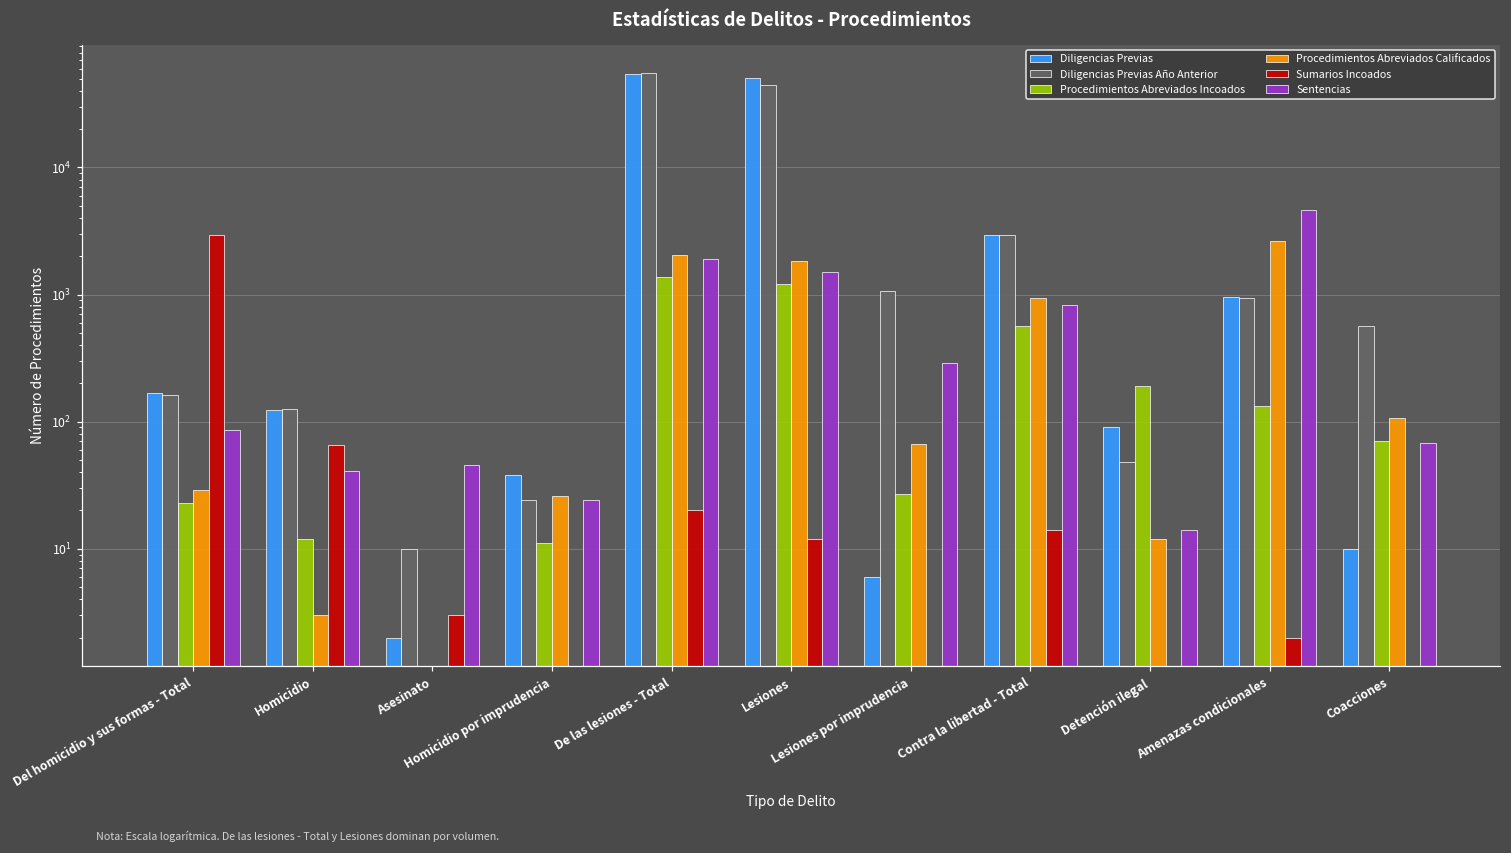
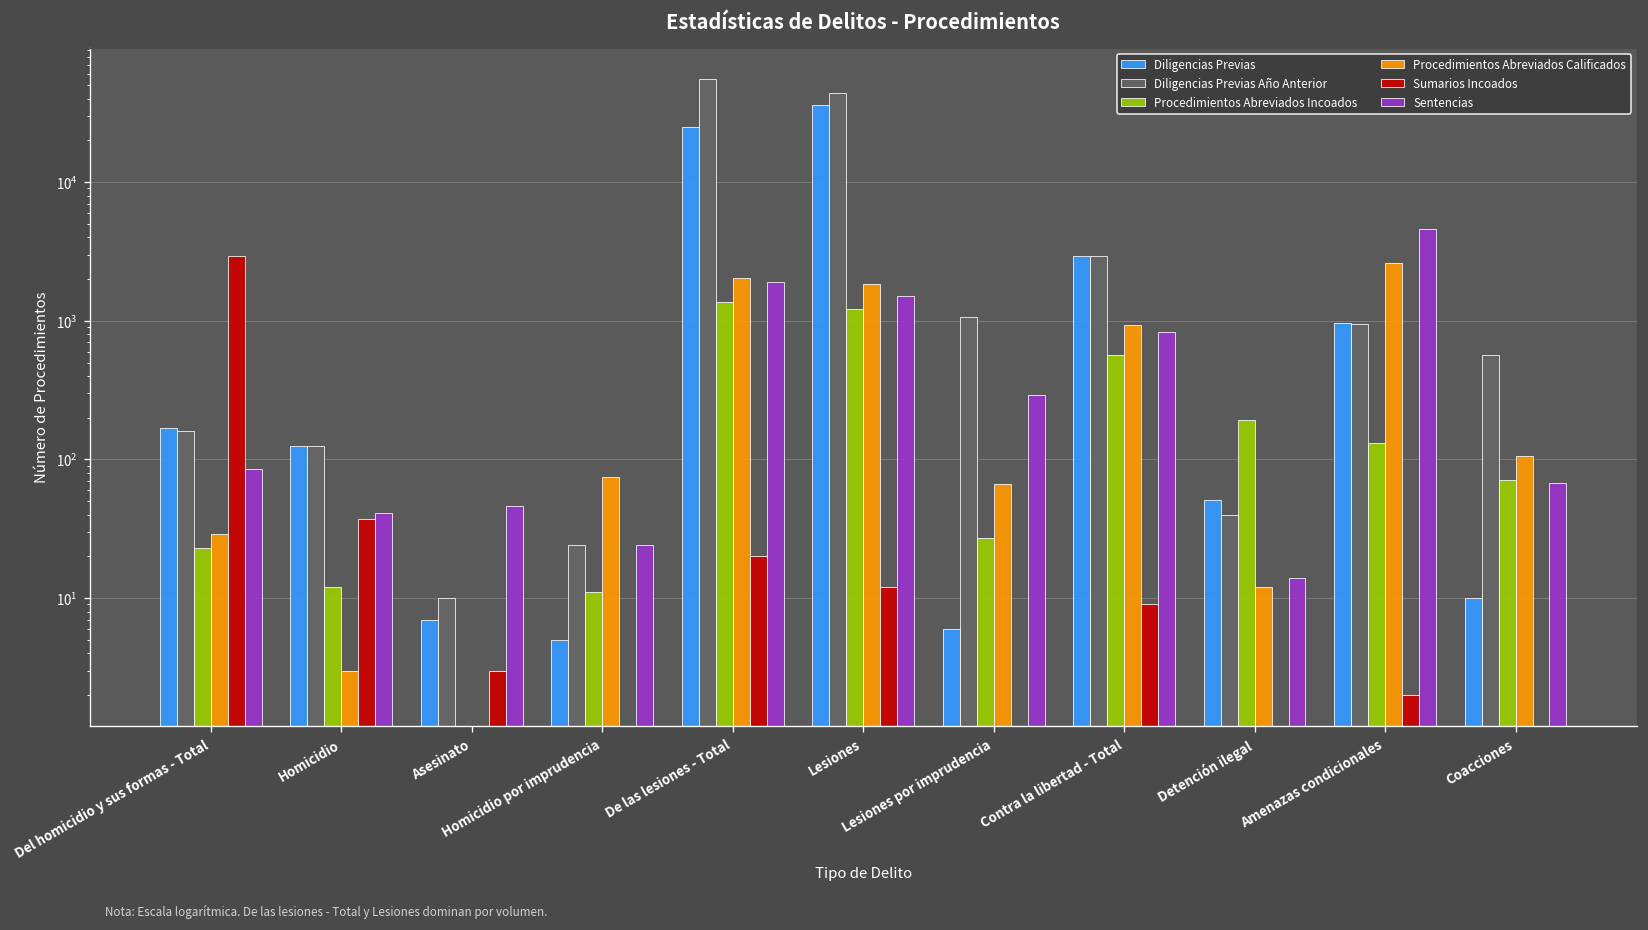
Sumarios Incoados, Homicidio: 70 -> 37
Diligencias Previas, Asesinato: 2 -> 7
Diligencias Previas, Homicidio por imprudencia: 38 -> 5
Procedimientos Abreviados Calificados, Homicidio por imprudencia: 26 -> 80
Diligencias Previas, De las lesiones - Total: 50000 -> 25000
Diligencias Previas, Lesiones: 50000 -> 36000
Sumarios Incoados, Contra la libertad - Total: 14 -> 9
Diligencias Previas, Detención ilegal: 90 -> 50
Diligencias Previas Año Anterior, Detención ilegal: 48 -> 40
